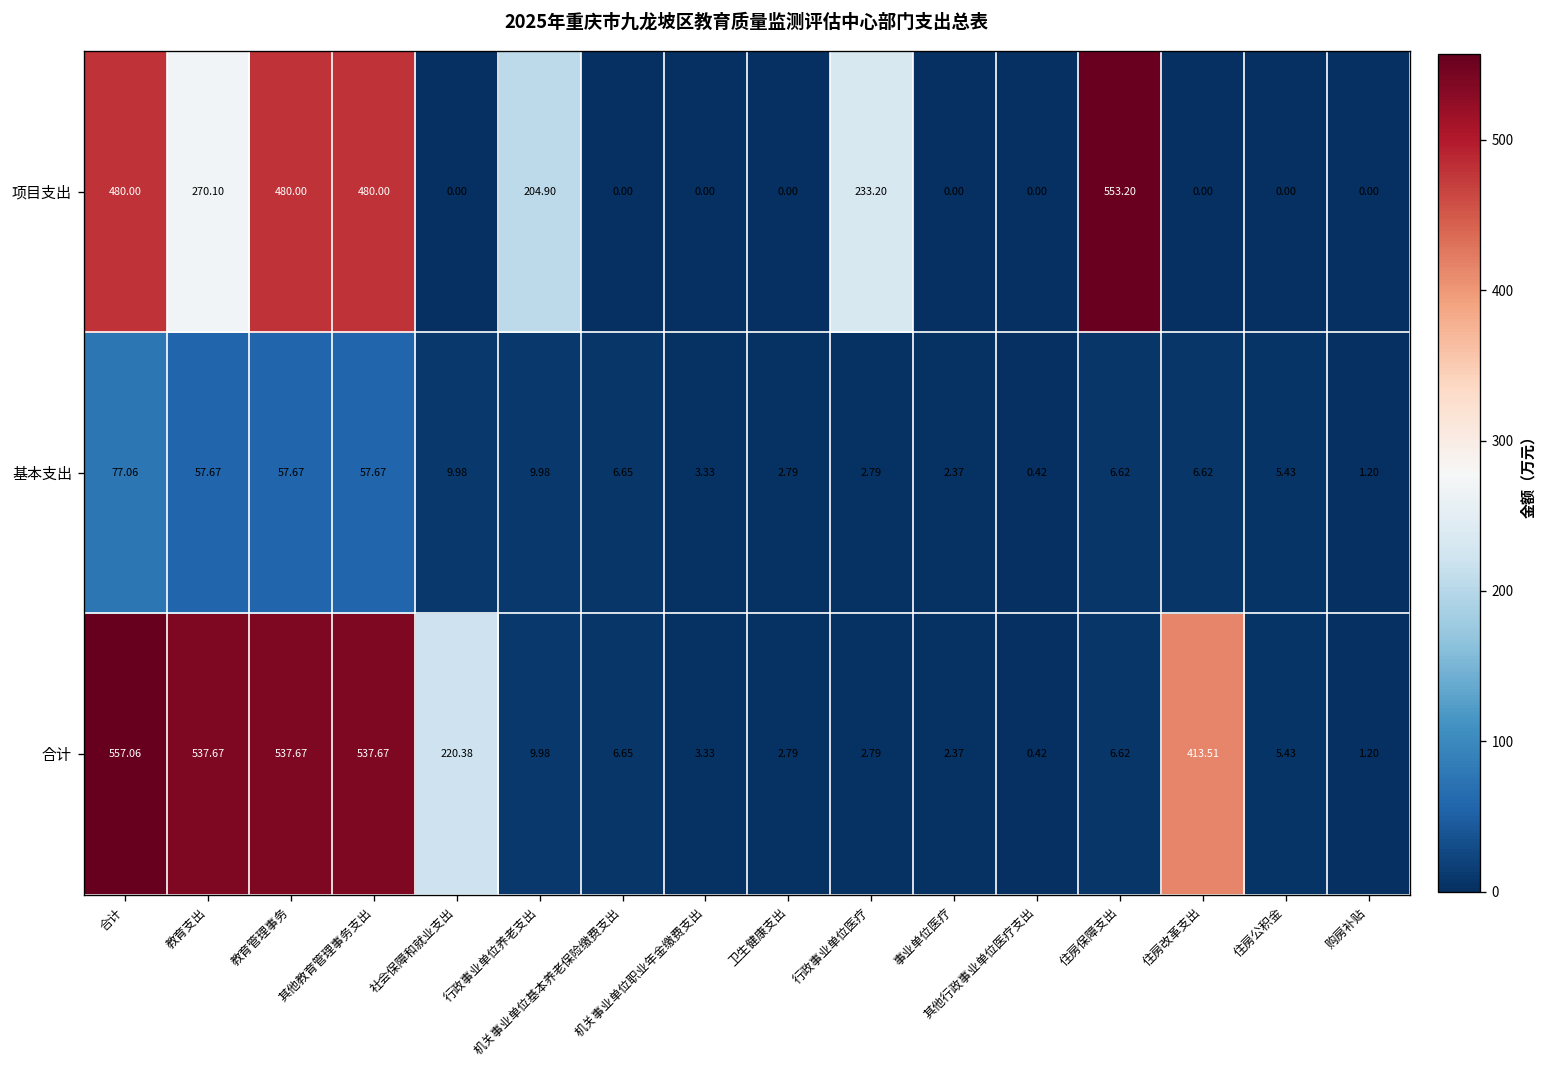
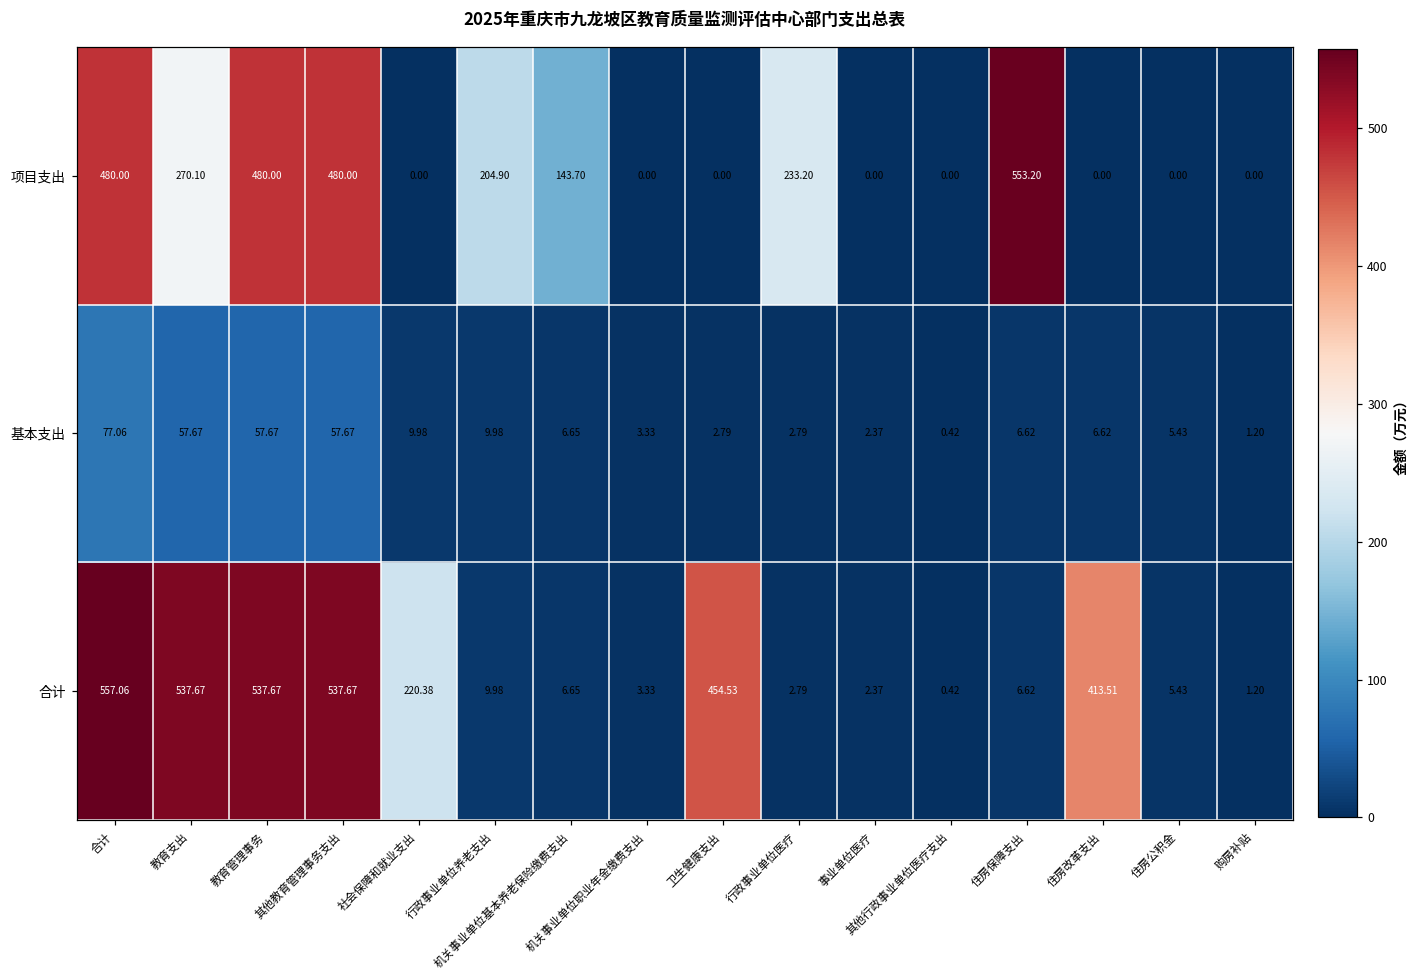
项目支出, 机关事业单位基本养老保险缴费支出: 0.00 -> 143.70
合计, 卫生健康支出: 2.79 -> 454.53
